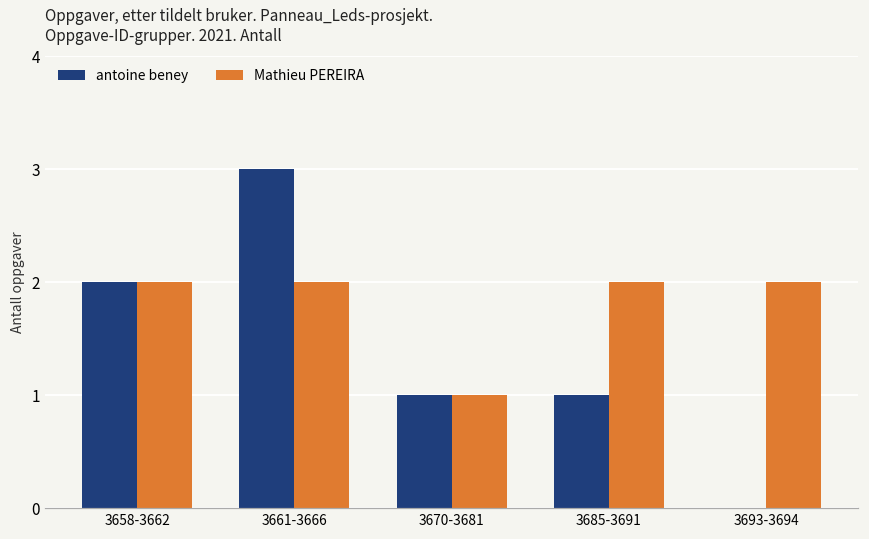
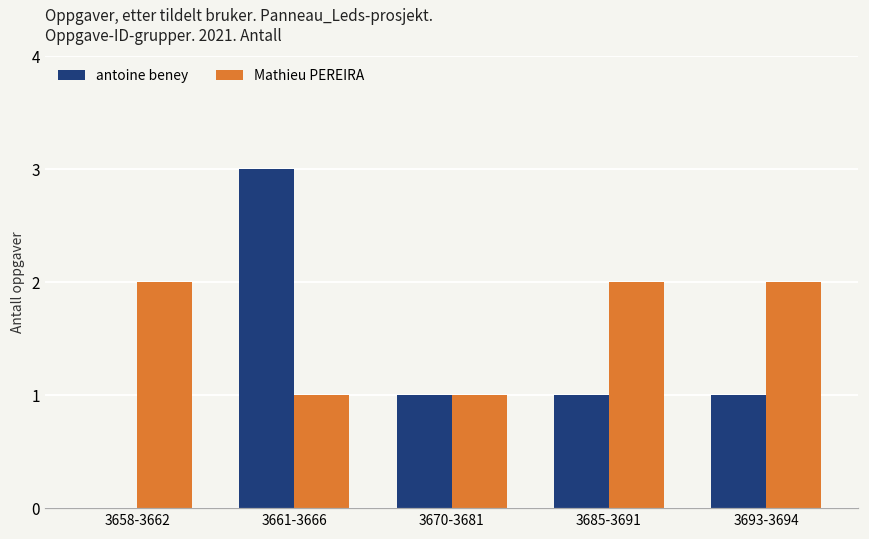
antoine beney, 3658-3662: 2 -> 0
Mathieu PEREIRA, 3661-3666: 2 -> 1
antoine beney, 3693-3694: 0 -> 1
